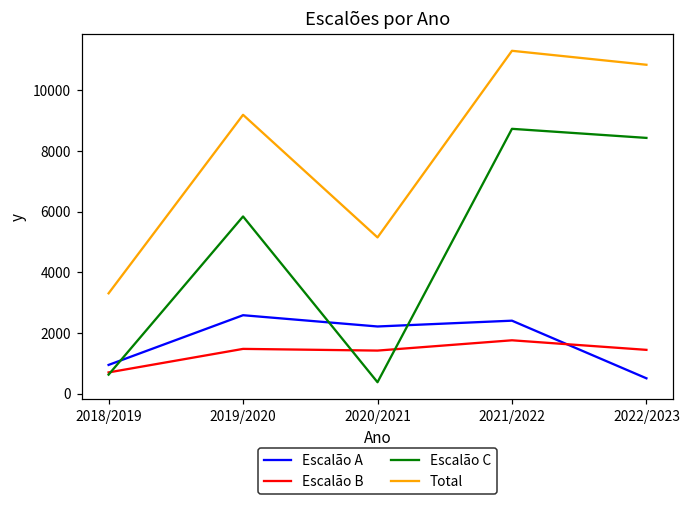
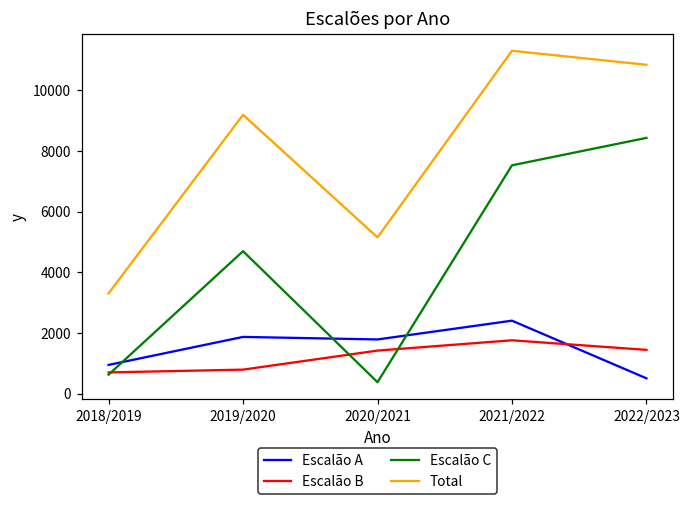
Escalão A, 2019/2020: 2600 -> 1900
Escalão B, 2019/2020: 1500 -> 800
Escalão C, 2019/2020: 5800 -> 4700
Escalão A, 2020/2021: 2200 -> 1800
Escalão C, 2021/2022: 8700 -> 7500
